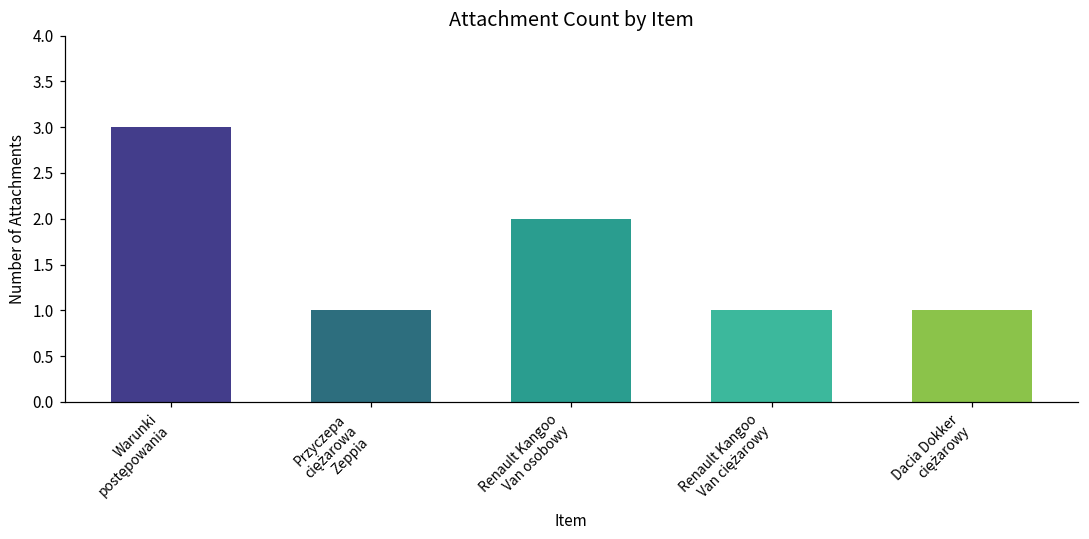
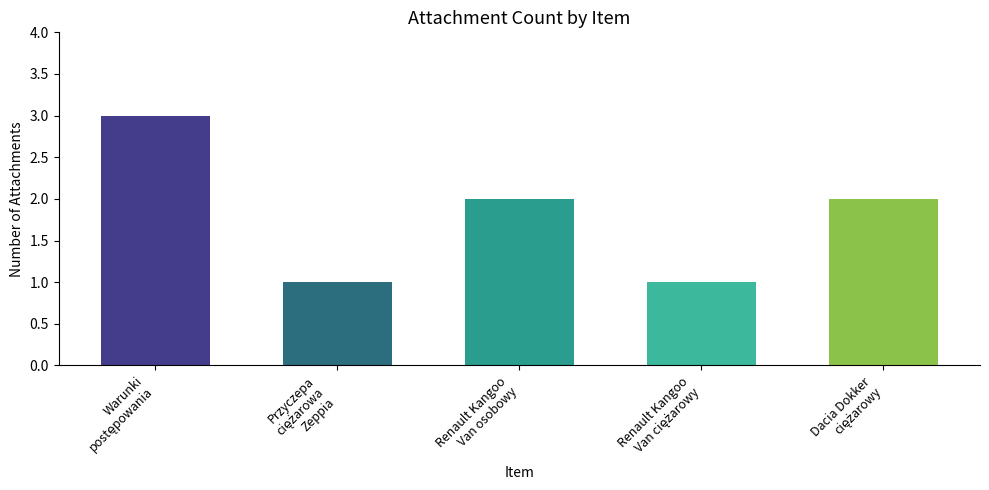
Dacia Dokker ciężarowy: 1 -> 2
